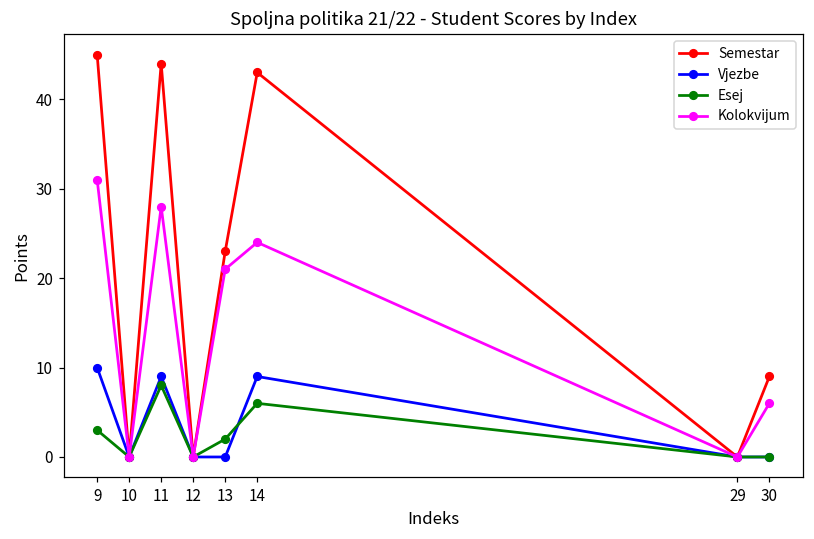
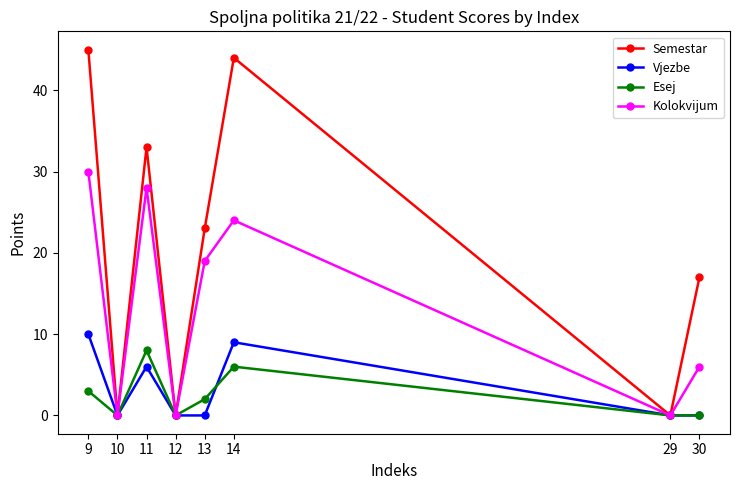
Kolokvijum, 9: 31 -> 30
Semestar, 11: 44 -> 33
Vjezbe, 11: 9 -> 6
Kolokvijum, 13: 21 -> 19
Semestar, 14: 43 -> 44
Semestar, 30: 9 -> 17
